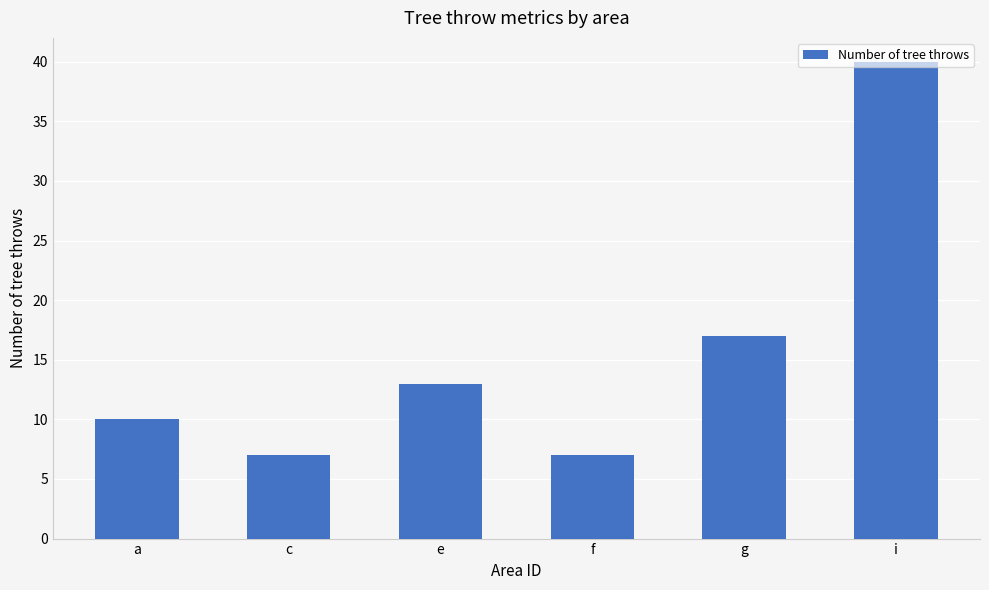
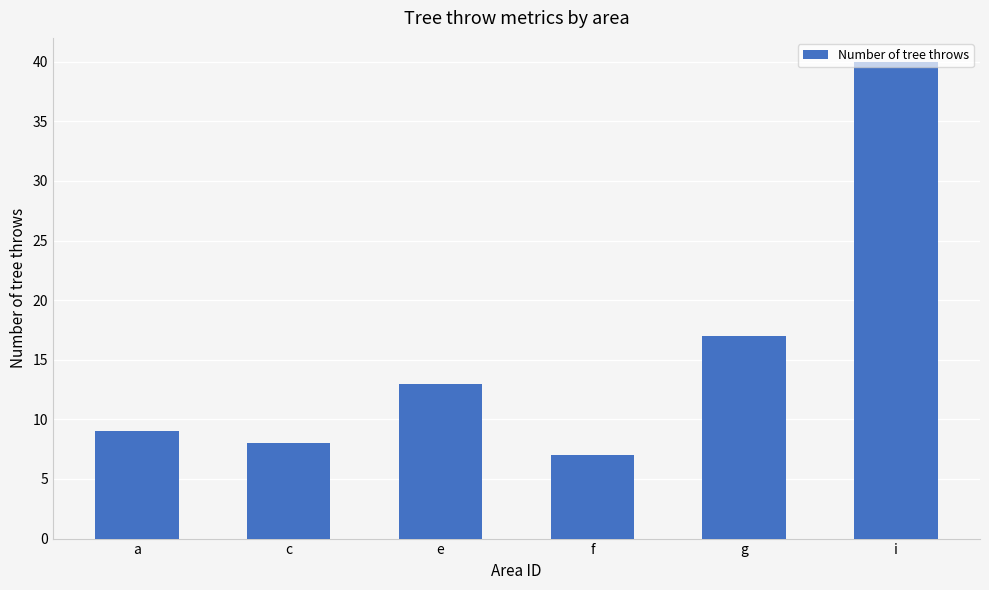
a: 10 -> 9
c: 7 -> 8
